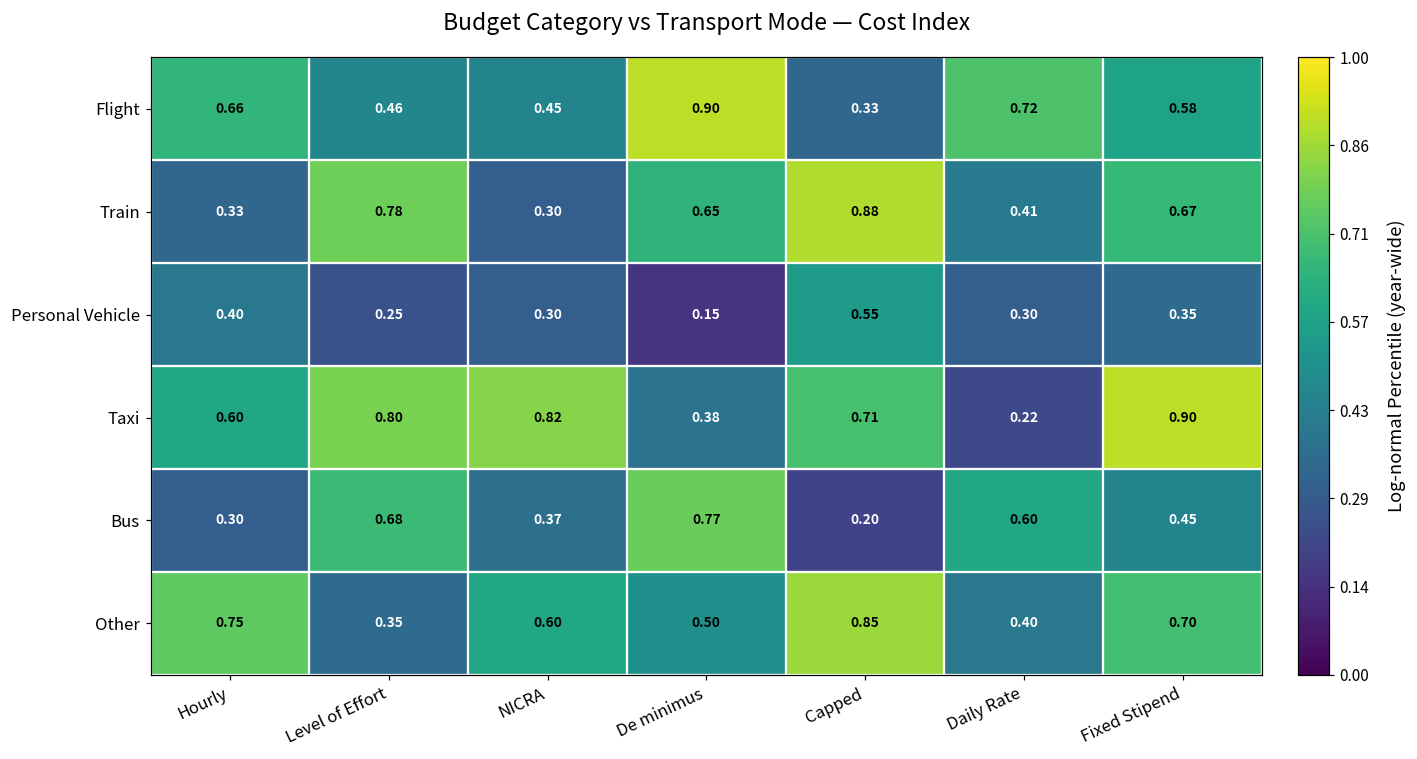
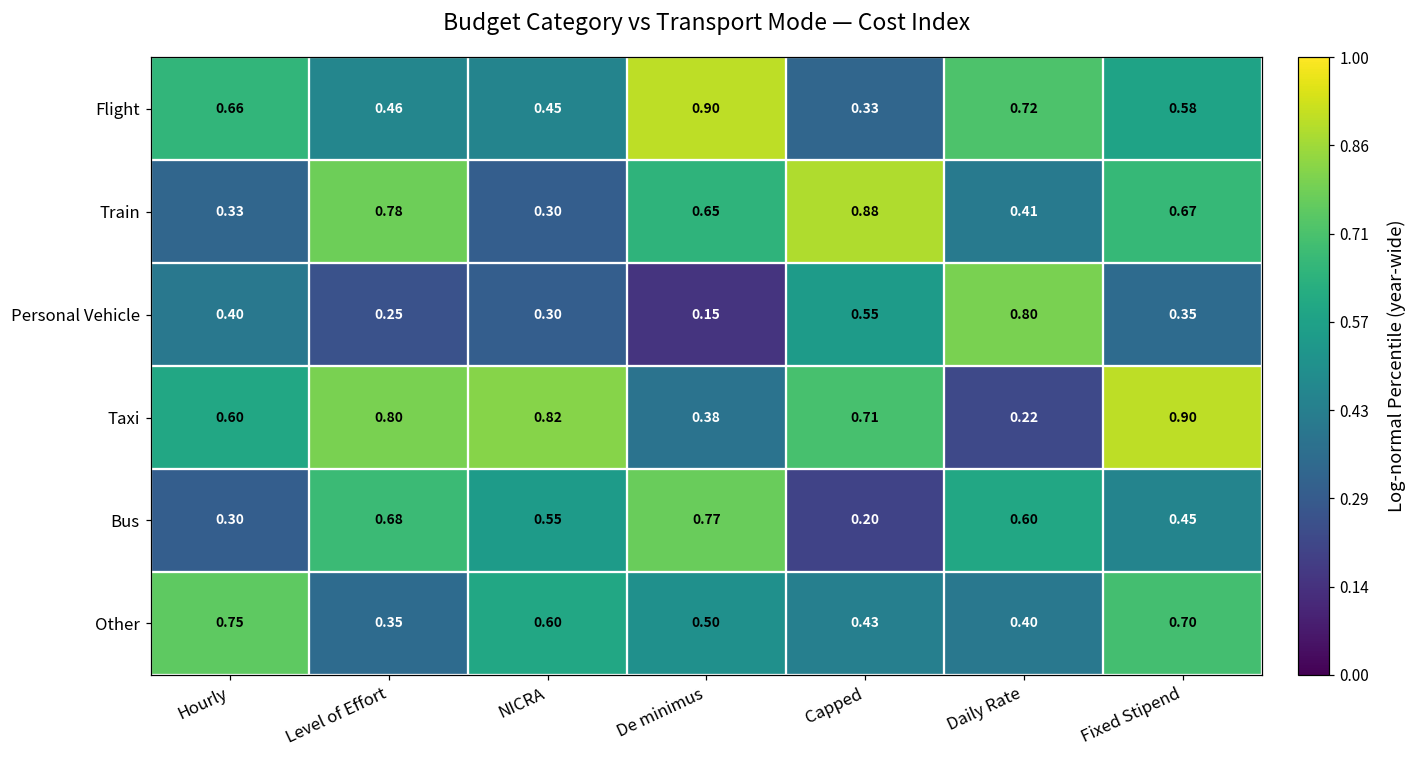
Personal Vehicle, Daily Rate: 0.30 -> 0.80
Bus, NICRA: 0.37 -> 0.55
Other, Capped: 0.85 -> 0.43
